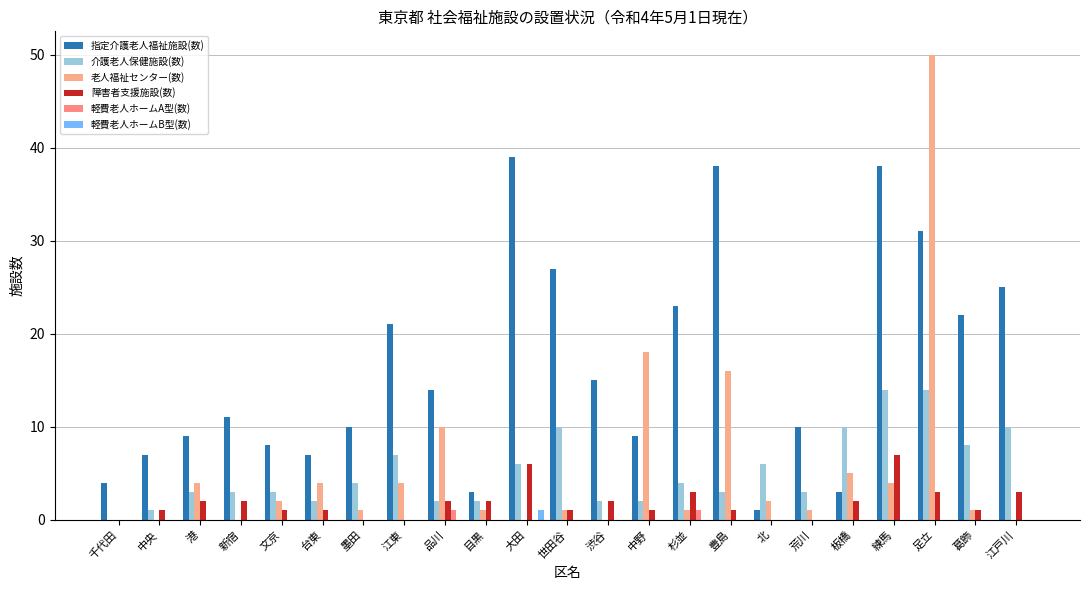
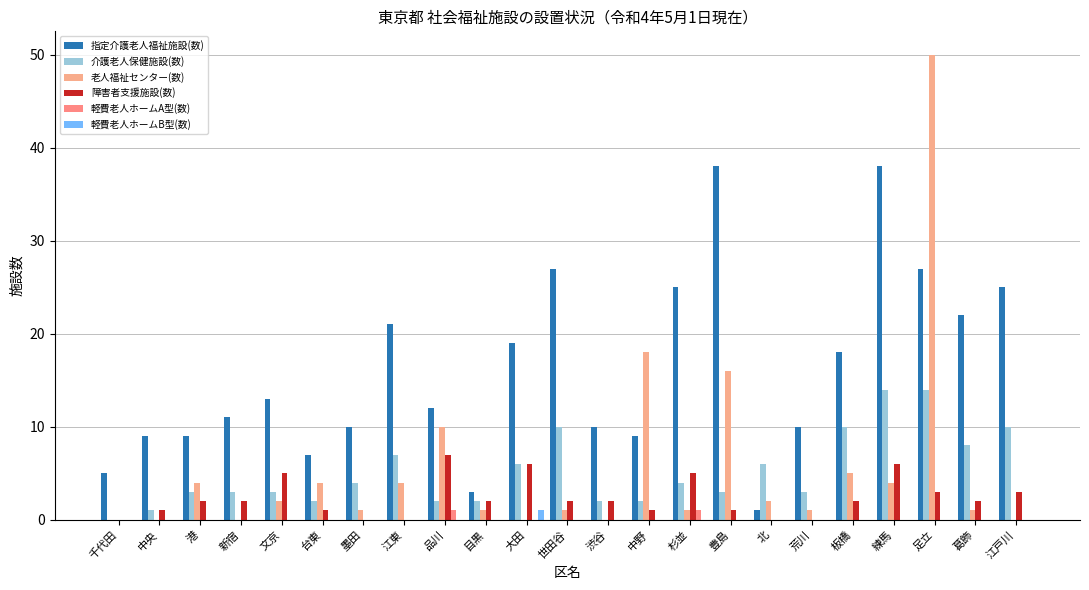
指定介護老人福祉施設(数), 千代田: 4 -> 5
指定介護老人福祉施設(数), 中央: 7 -> 9
指定介護老人福祉施設(数), 文京: 8 -> 13
障害者支援施設(数), 文京: 1 -> 5
指定介護老人福祉施設(数), 品川: 14 -> 12
障害者支援施設(数), 品川: 2 -> 7
指定介護老人福祉施設(数), 大田: 39 -> 19
障害者支援施設(数), 世田谷: 1 -> 2
指定介護老人福祉施設(数), 渋谷: 15 -> 10
指定介護老人福祉施設(数), 杉並: 23 -> 25
障害者支援施設(数), 杉並: 3 -> 5
指定介護老人福祉施設(数), 板橋: 3 -> 18
障害者支援施設(数), 練馬: 7 -> 6
指定介護老人福祉施設(数), 足立: 31 -> 27
障害者支援施設(数), 葛飾: 1 -> 2
